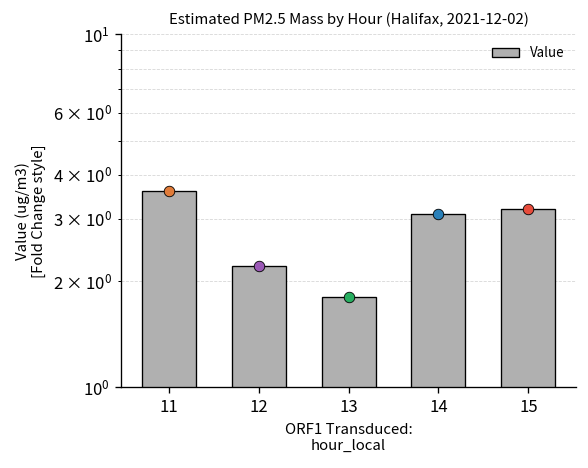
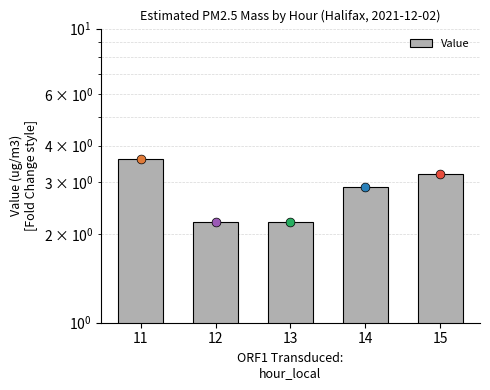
Value, 13: 1.8 -> 2.2
Value, 14: 3.1 -> 2.9
